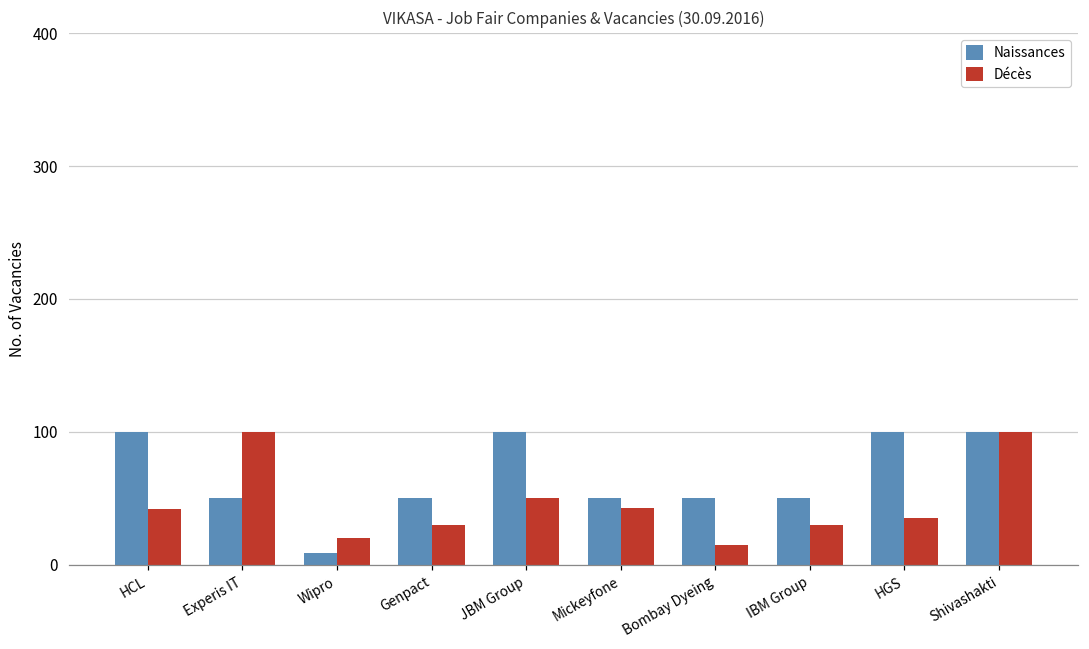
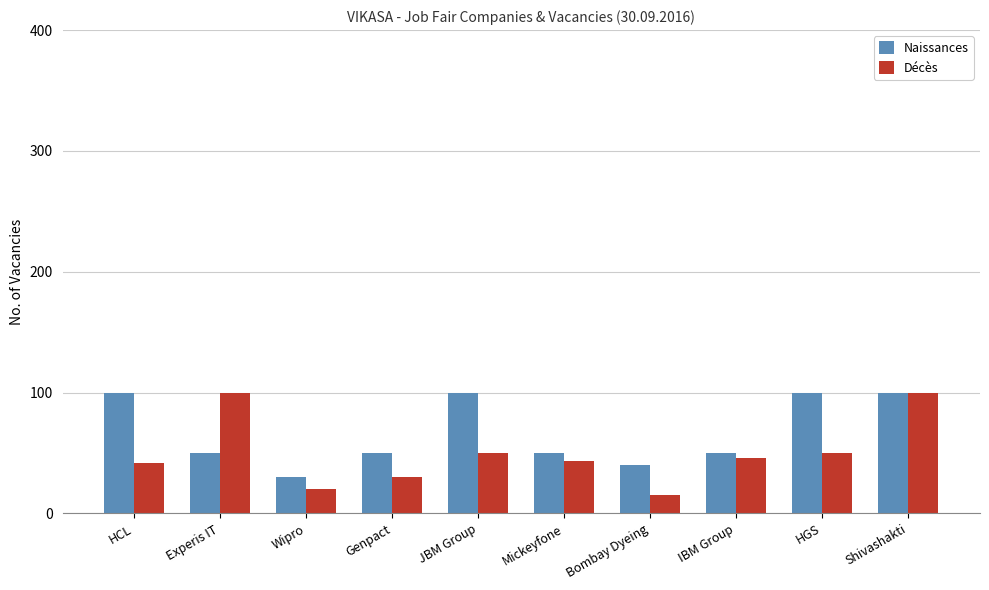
Naissances, Wipro: 9 -> 30
Naissances, Bombay Dyeing: 50 -> 40
Décès, IBM Group: 30 -> 46
Décès, HGS: 35 -> 50
